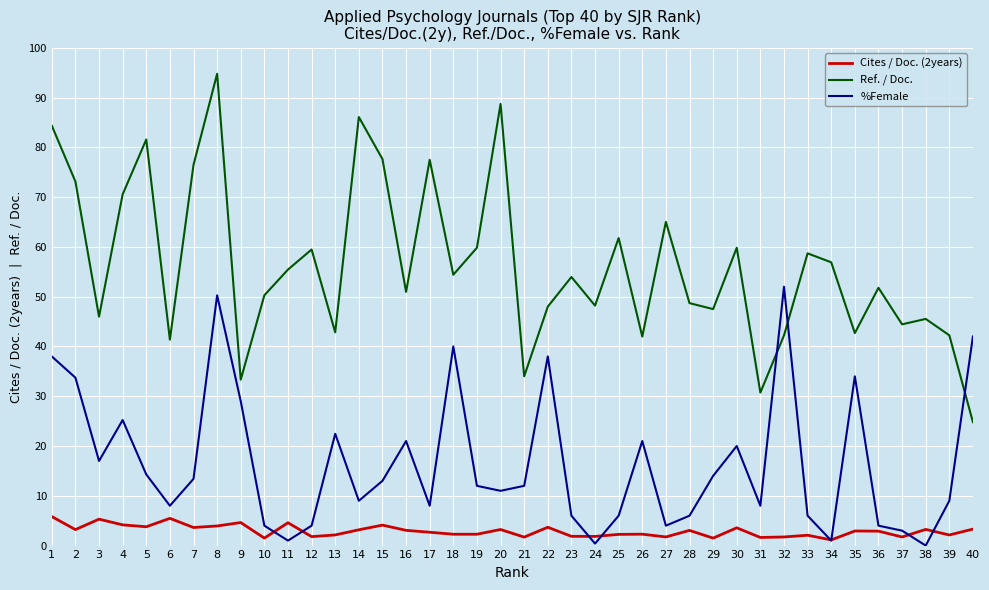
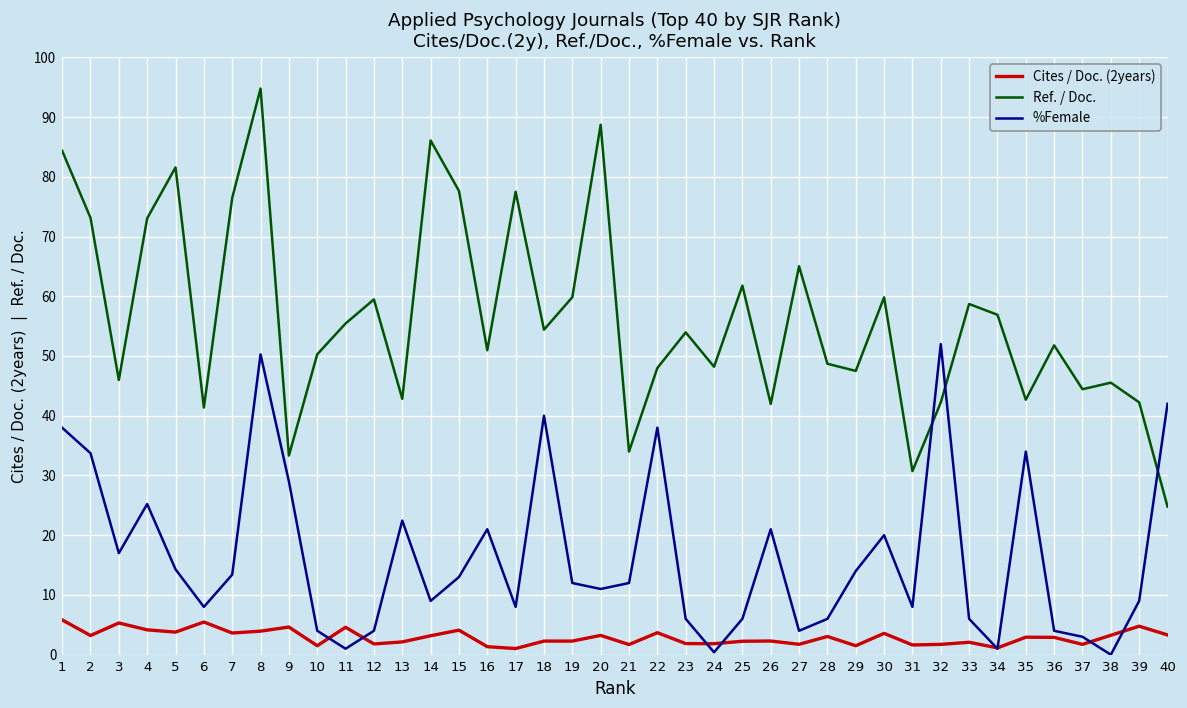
Ref. / Doc., 4: 71 -> 73
Cites / Doc. (2years), 16: 3 -> 1
Cites / Doc. (2years), 17: 3 -> 1
Cites / Doc. (2years), 39: 2 -> 5
